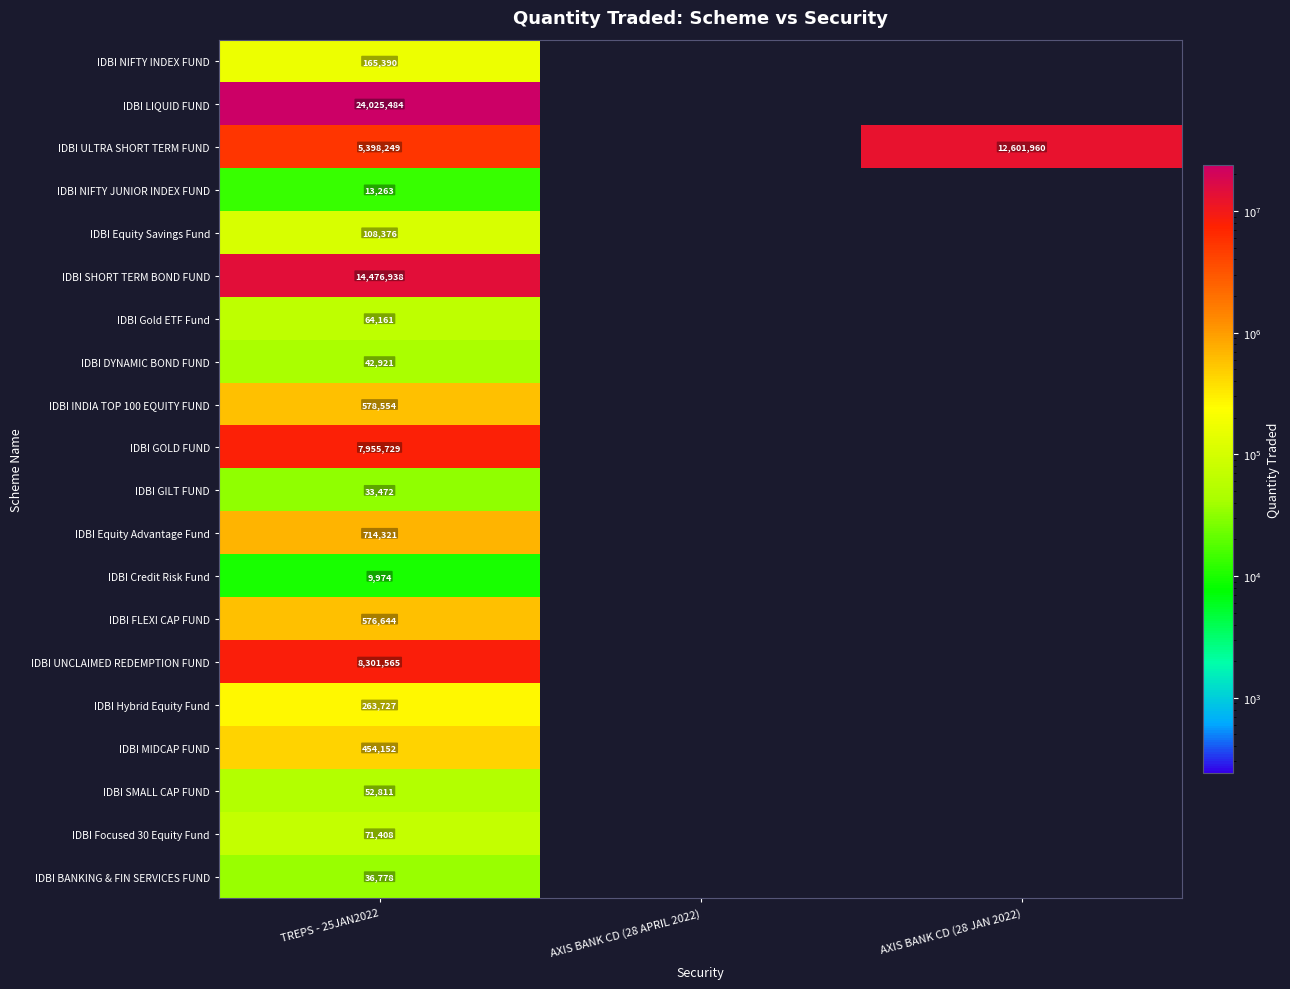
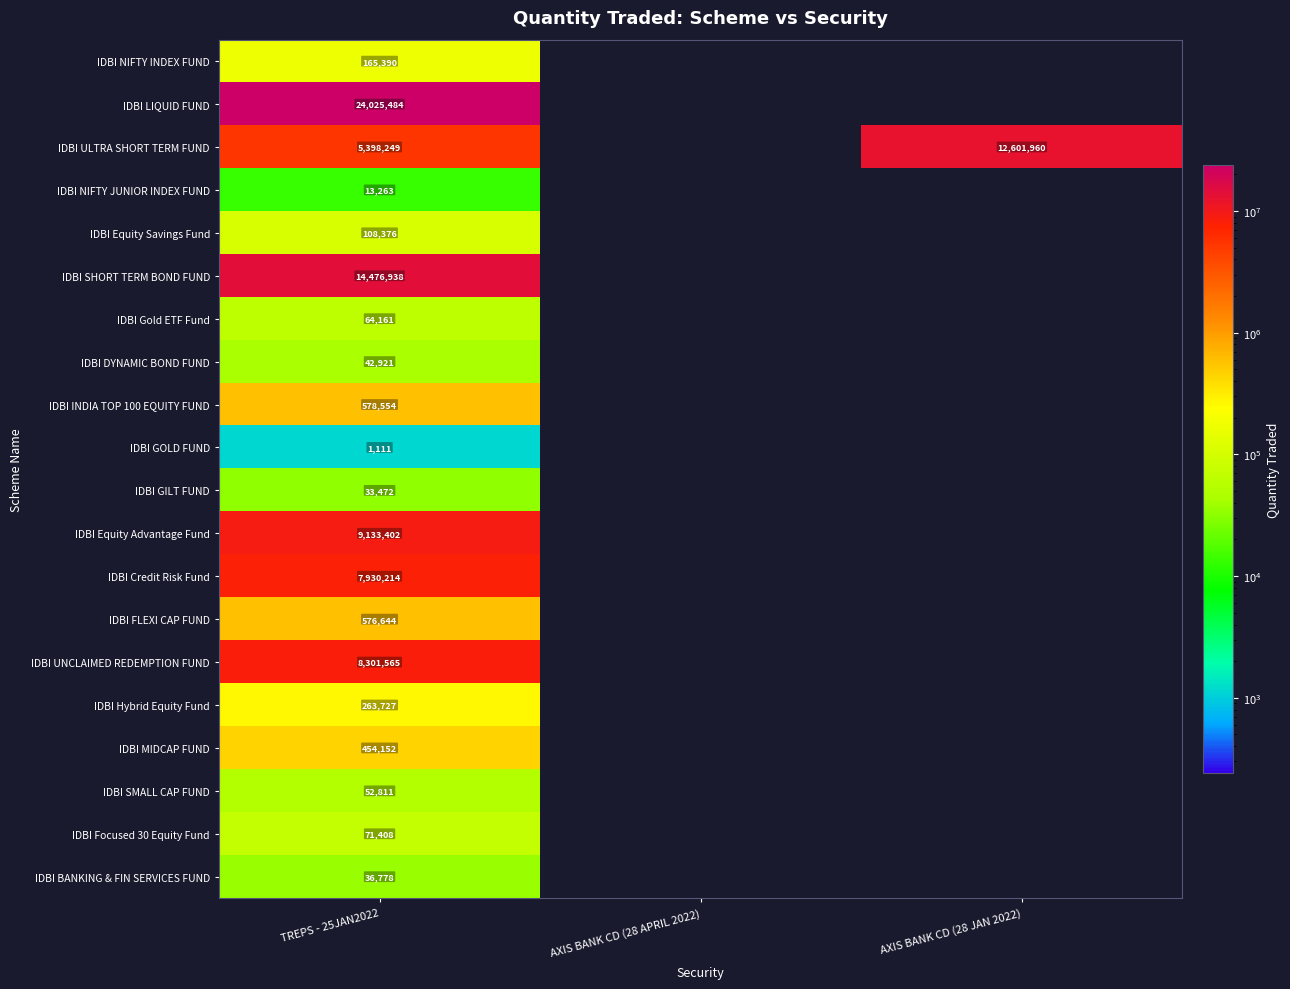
IDBI GOLD FUND, TREPS - 25JAN2022: 7,955,729 -> 1,111
IDBI Equity Advantage Fund, TREPS - 25JAN2022: 714,321 -> 9,133,402
IDBI Credit Risk Fund, TREPS - 25JAN2022: 9,974 -> 7,930,214
